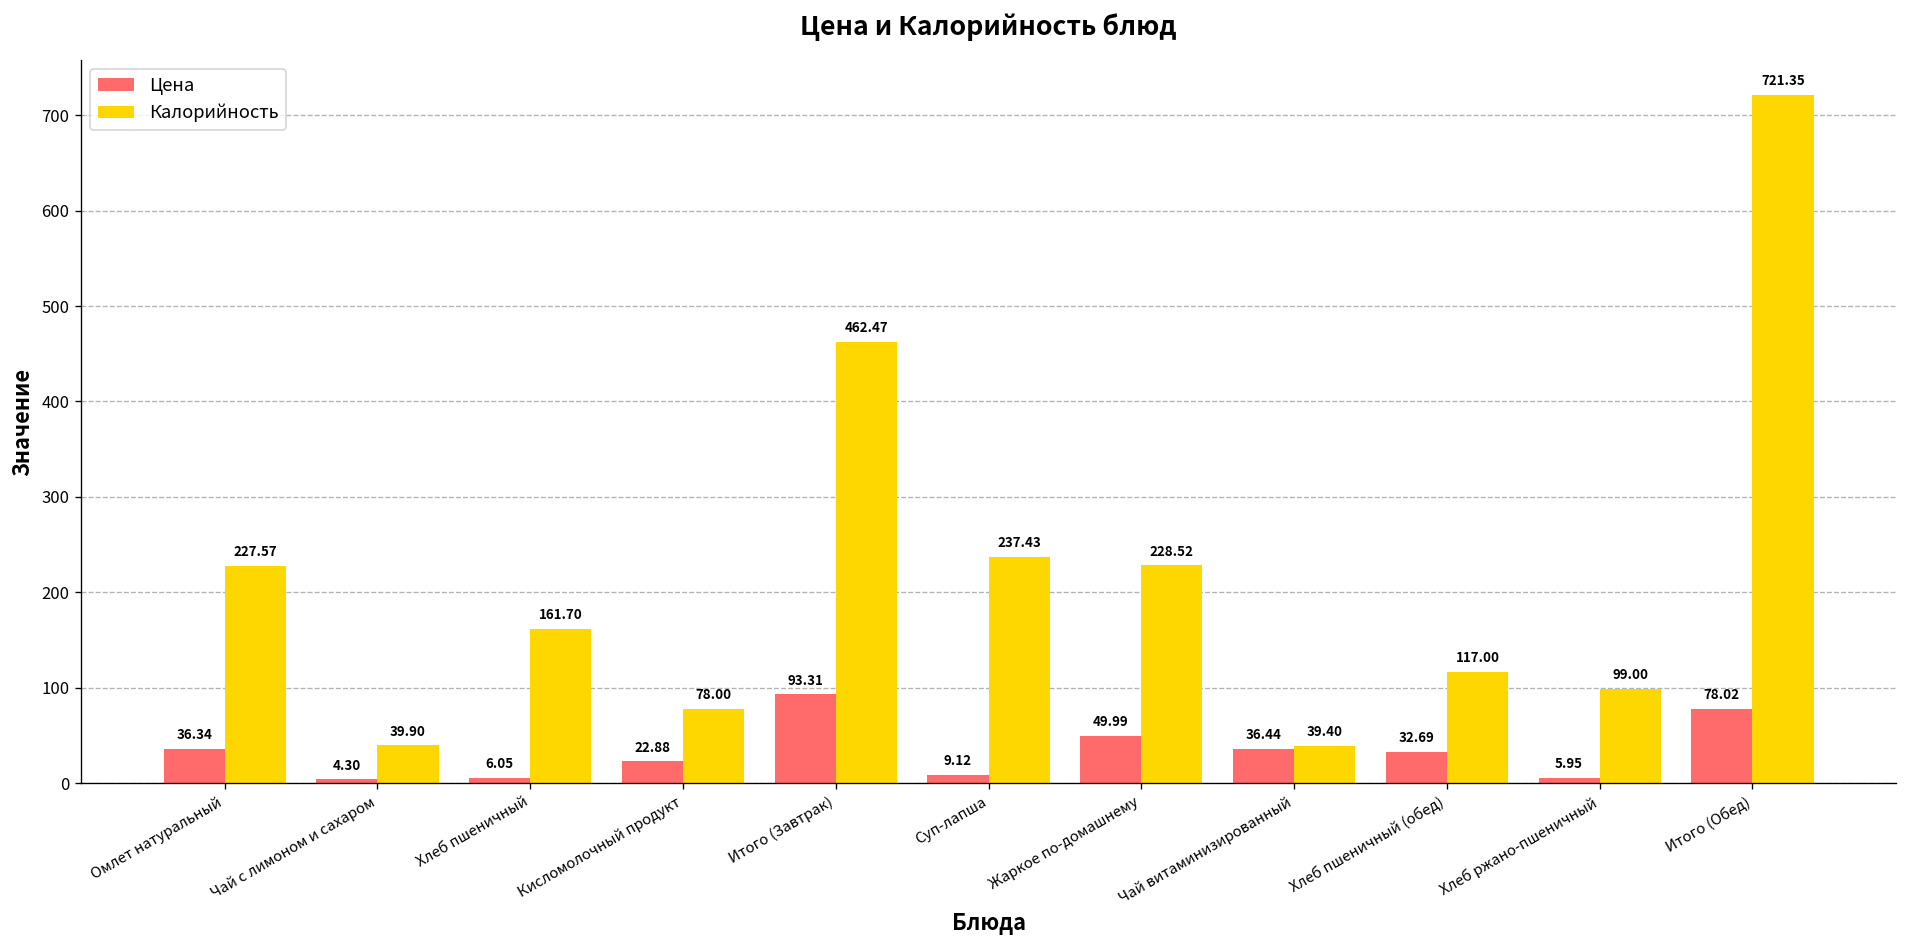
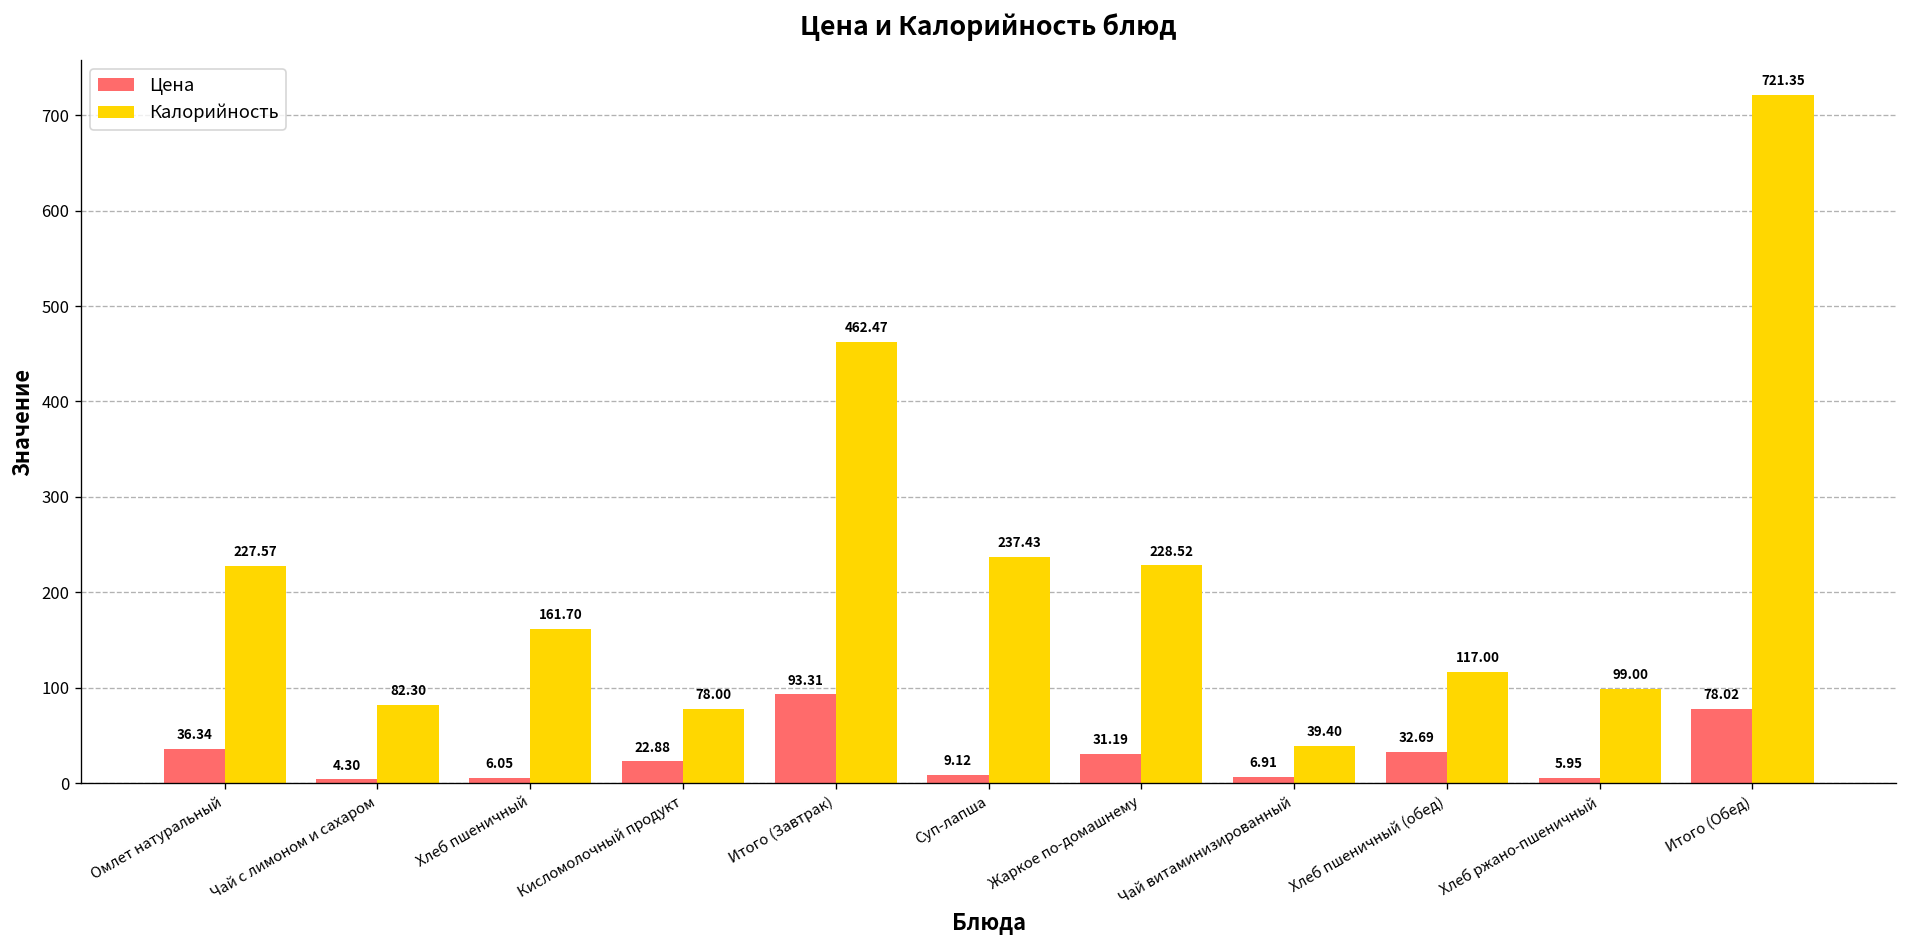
Калорийность, Чай с лимоном и сахаром: 39.90 -> 82.30
Цена, Жаркое по-домашнему: 49.99 -> 31.19
Цена, Чай витаминизированный: 36.44 -> 6.91
